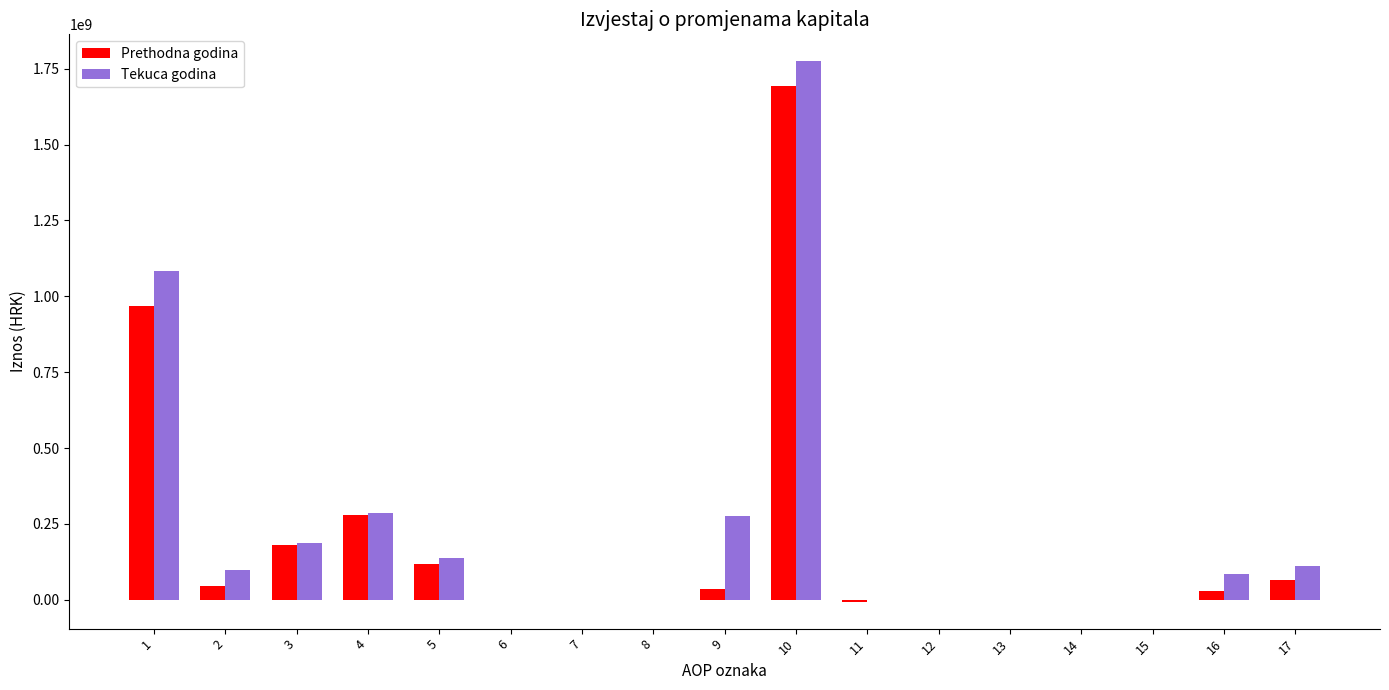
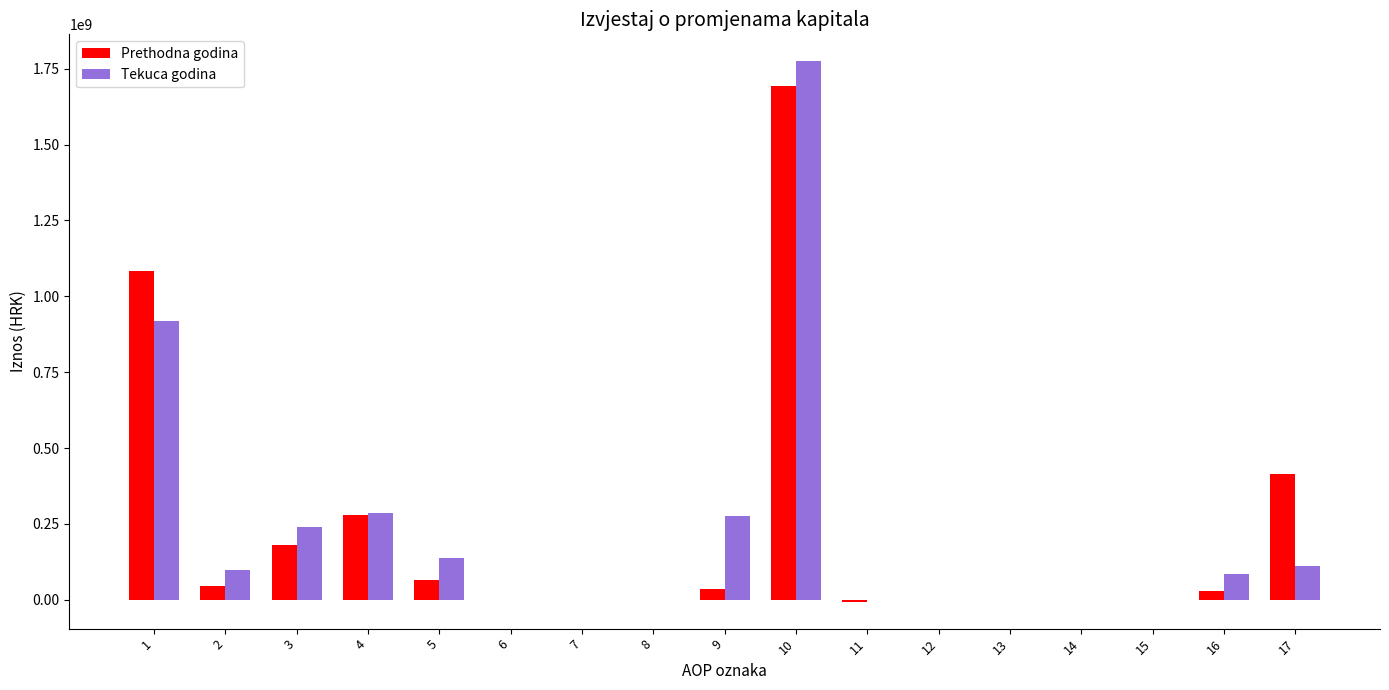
Prethodna godina, 1: 970000000 -> 1080000000
Tekuca godina, 1: 1080000000 -> 920000000
Tekuca godina, 3: 190000000 -> 240000000
Prethodna godina, 5: 120000000 -> 70000000
Prethodna godina, 17: 60000000 -> 410000000
